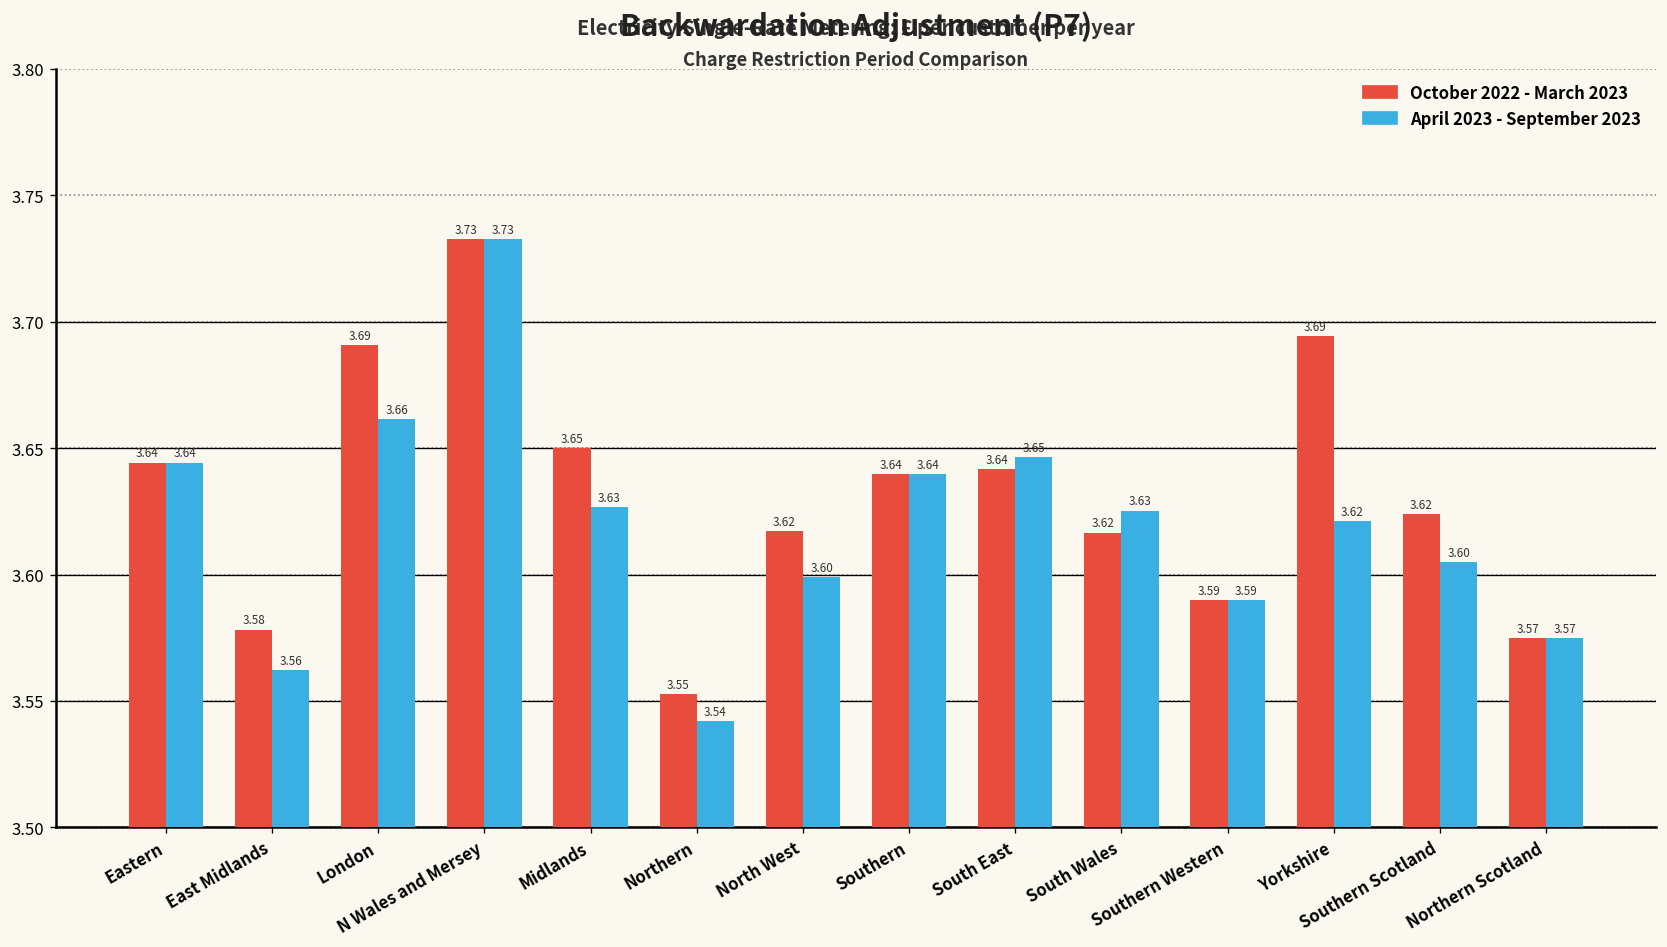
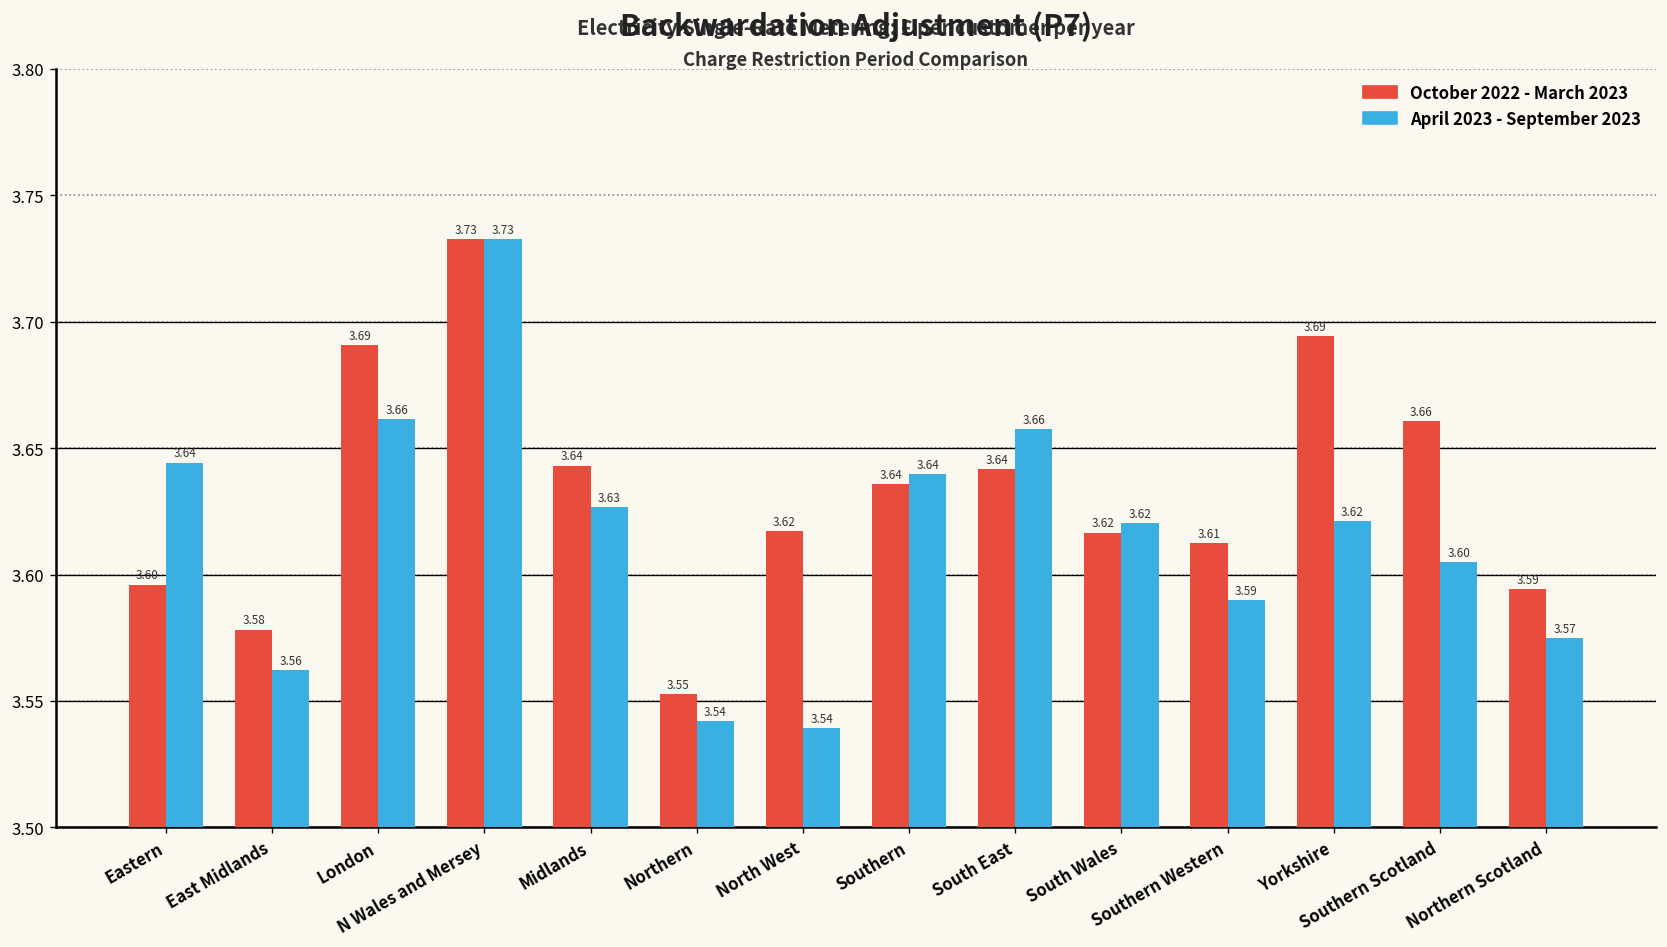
October 2022 - March 2023, Eastern: 3.64 -> 3.60
October 2022 - March 2023, Midlands: 3.65 -> 3.64
April 2023 - September 2023, North West: 3.60 -> 3.54
October 2022 - March 2023, Southern: 3.640 -> 3.636
April 2023 - September 2023, South East: 3.65 -> 3.66
April 2023 - September 2023, South Wales: 3.63 -> 3.62
October 2022 - March 2023, Southern Western: 3.59 -> 3.61
October 2022 - March 2023, Southern Scotland: 3.62 -> 3.66
October 2022 - March 2023, Northern Scotland: 3.57 -> 3.59
